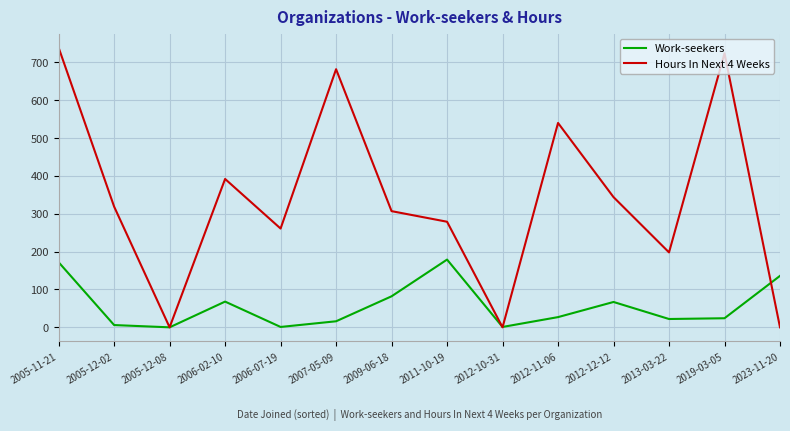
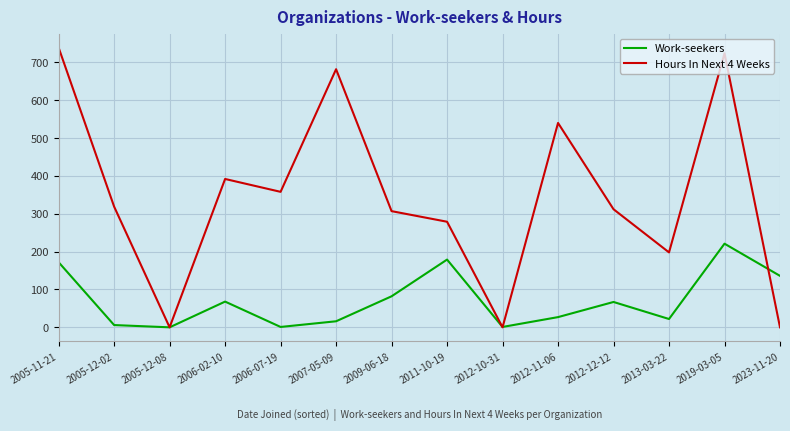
Hours In Next 4 Weeks, 2006-07-19: 260 -> 360
Hours In Next 4 Weeks, 2012-12-12: 340 -> 310
Work-seekers, 2019-03-05: 20 -> 220
